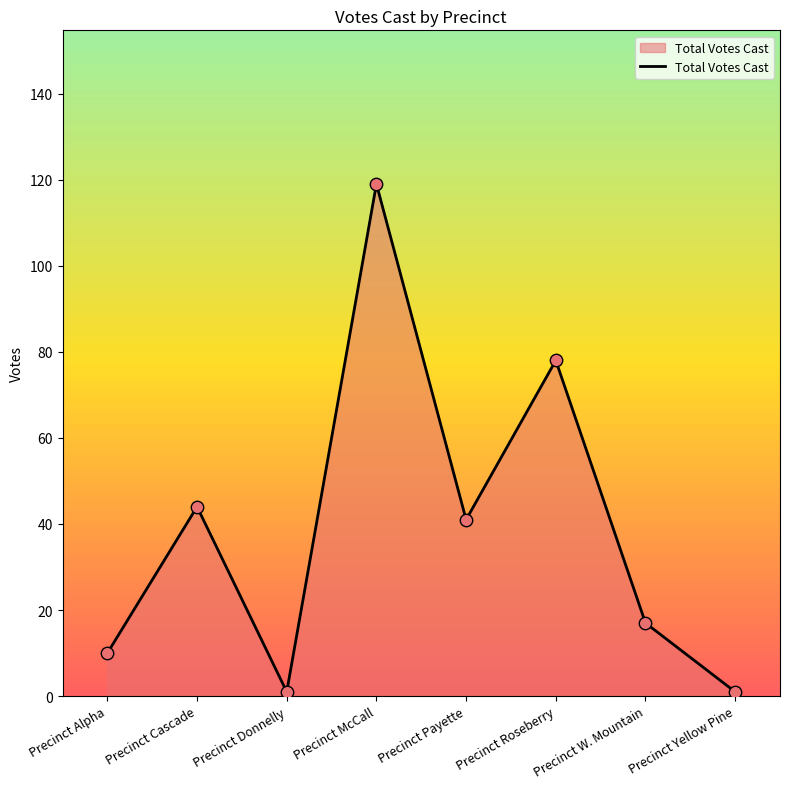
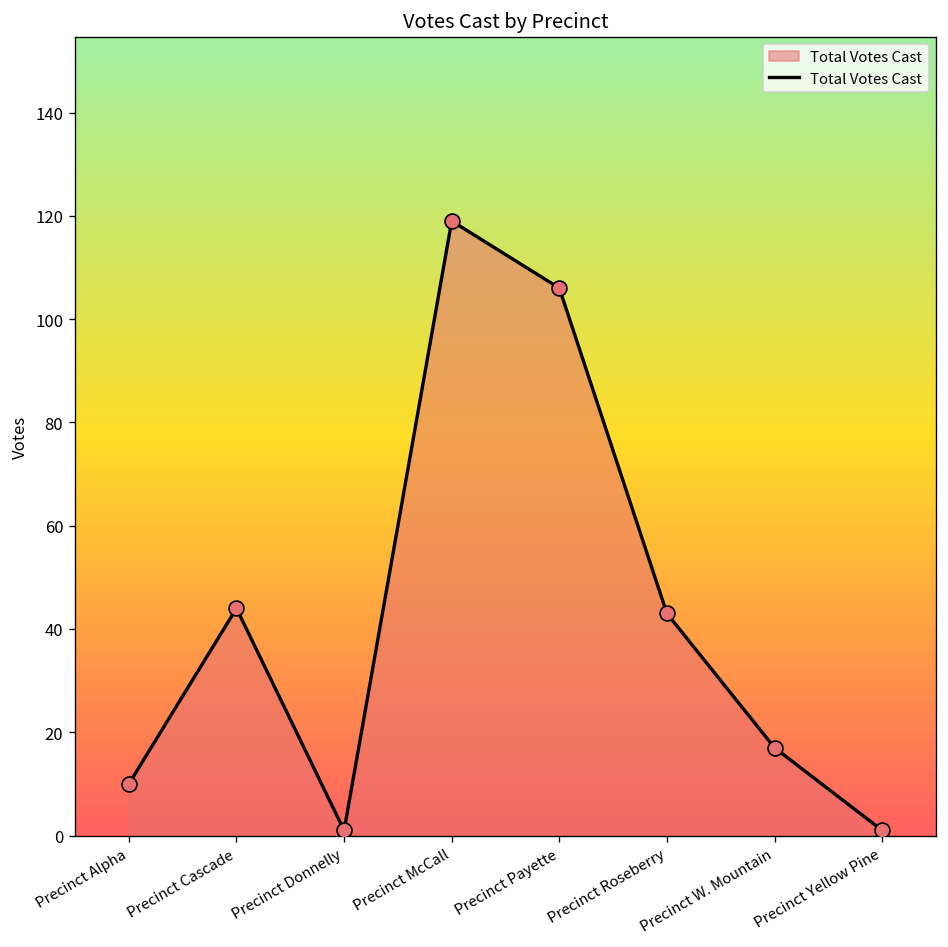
Precinct Payette: 41 -> 106
Precinct Roseberry: 78 -> 43
